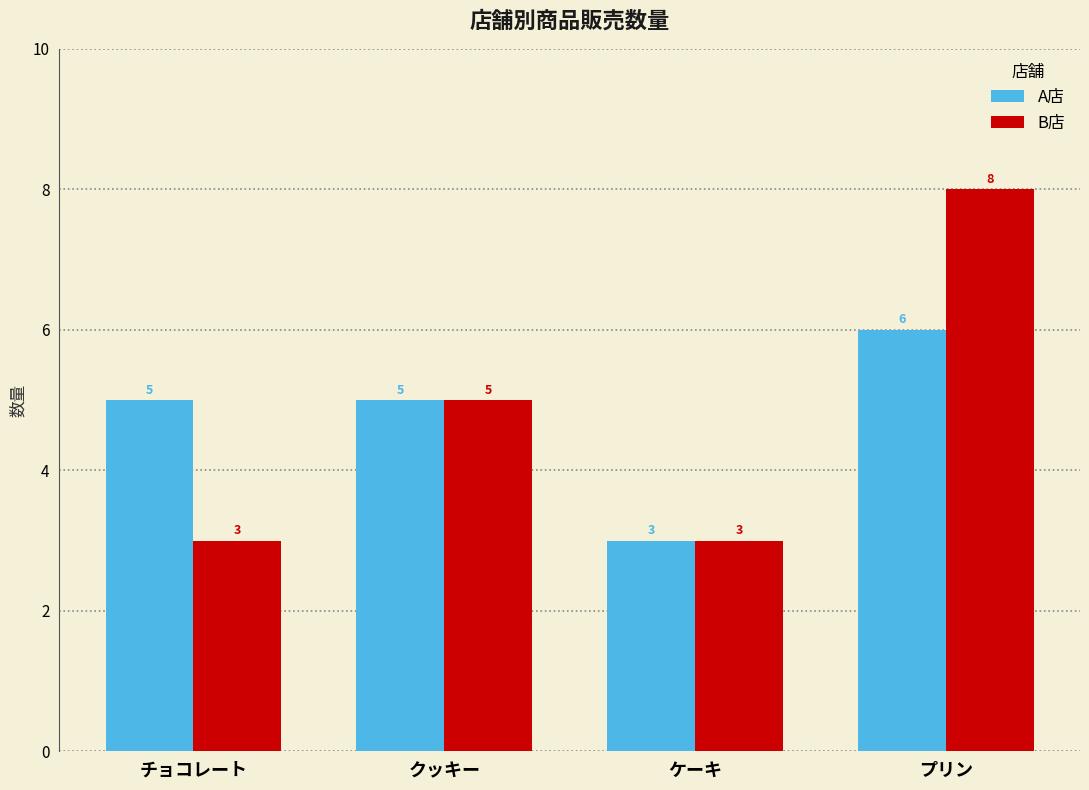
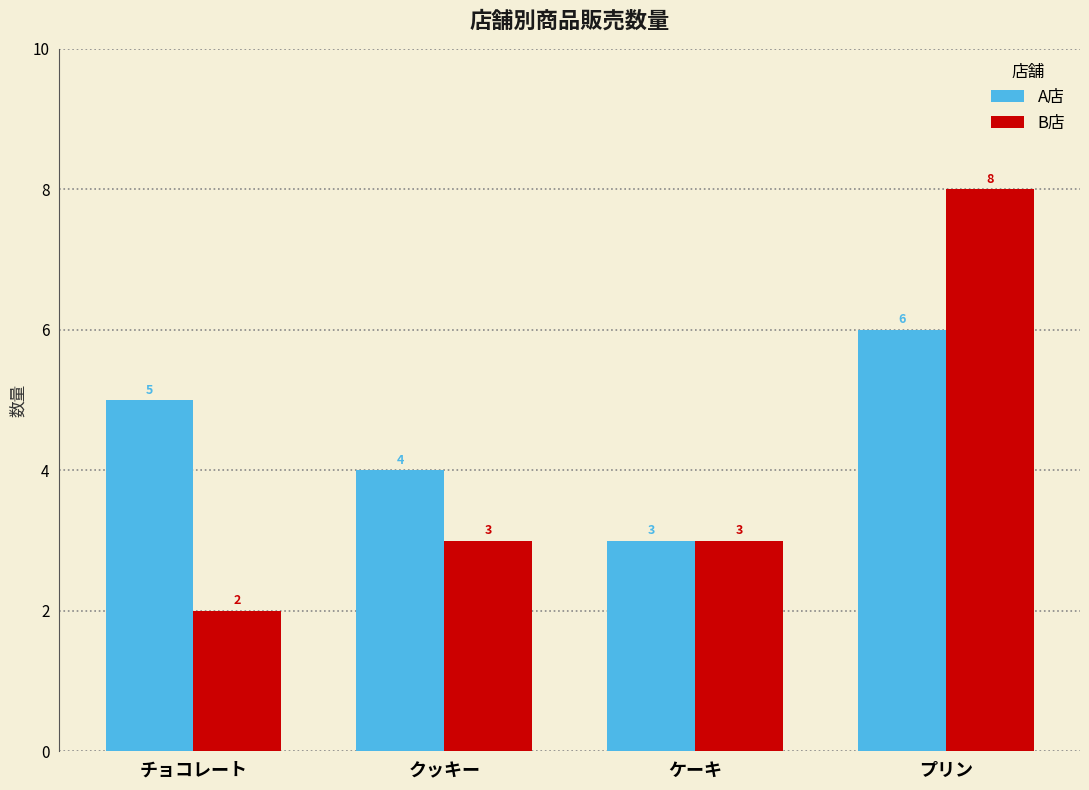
B店, チョコレート: 3 -> 2
A店, クッキー: 5 -> 4
B店, クッキー: 5 -> 3
